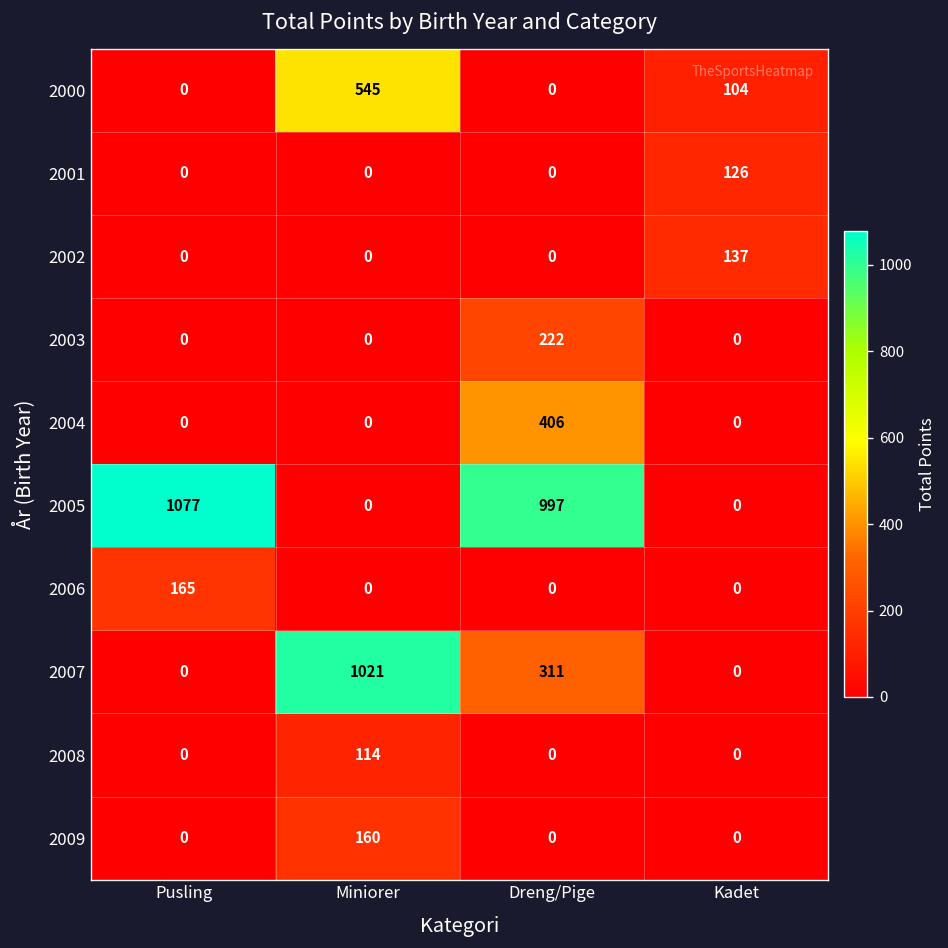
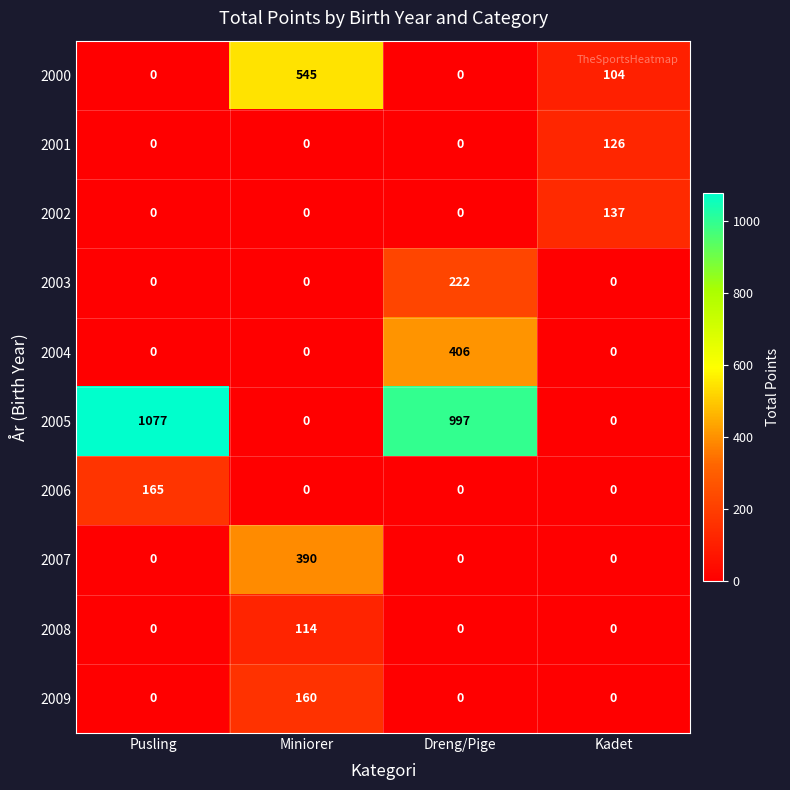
2007, Miniorer: 1021 -> 390
2007, Dreng/Pige: 311 -> 0
